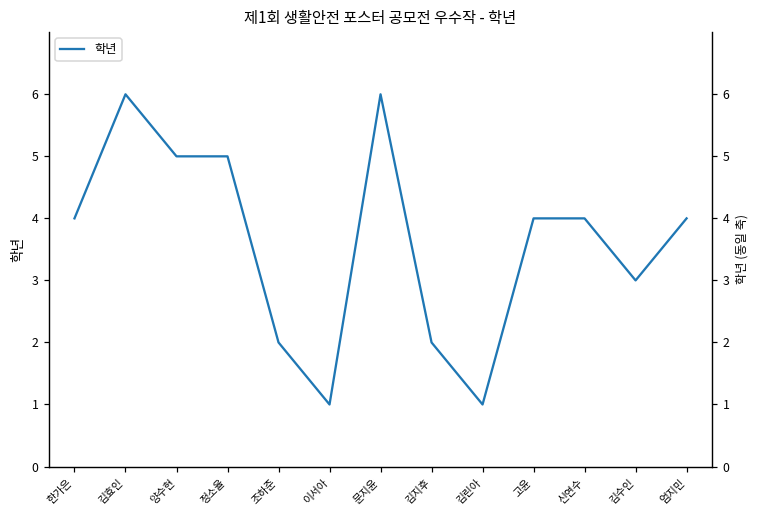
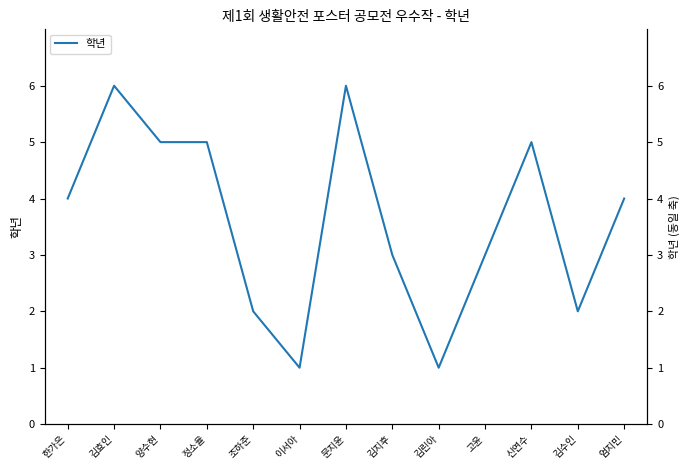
김지후: 2 -> 3
고윤: 4 -> 3
신연수: 4 -> 5
김수인: 3 -> 2
